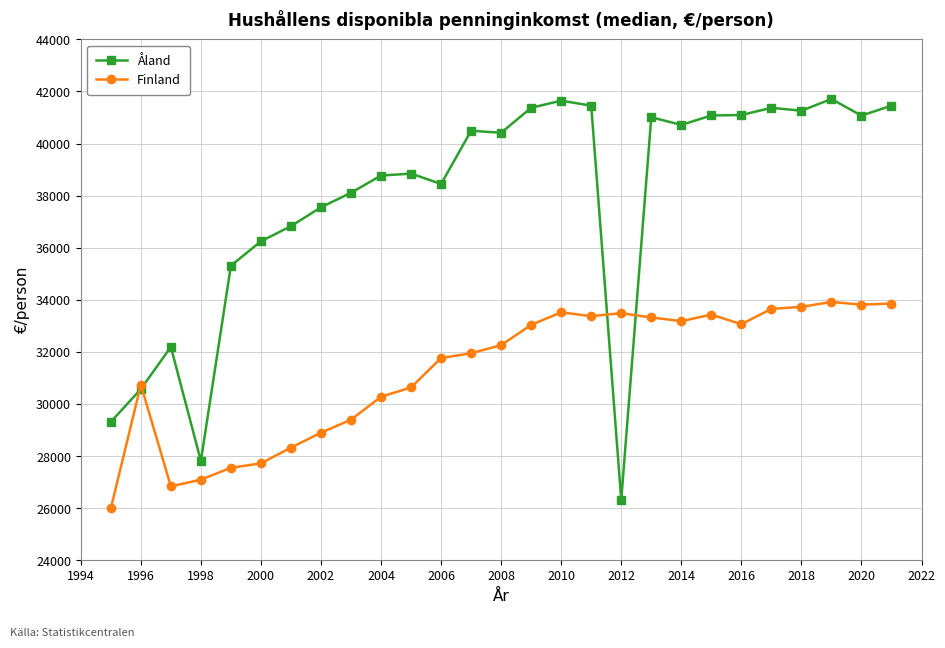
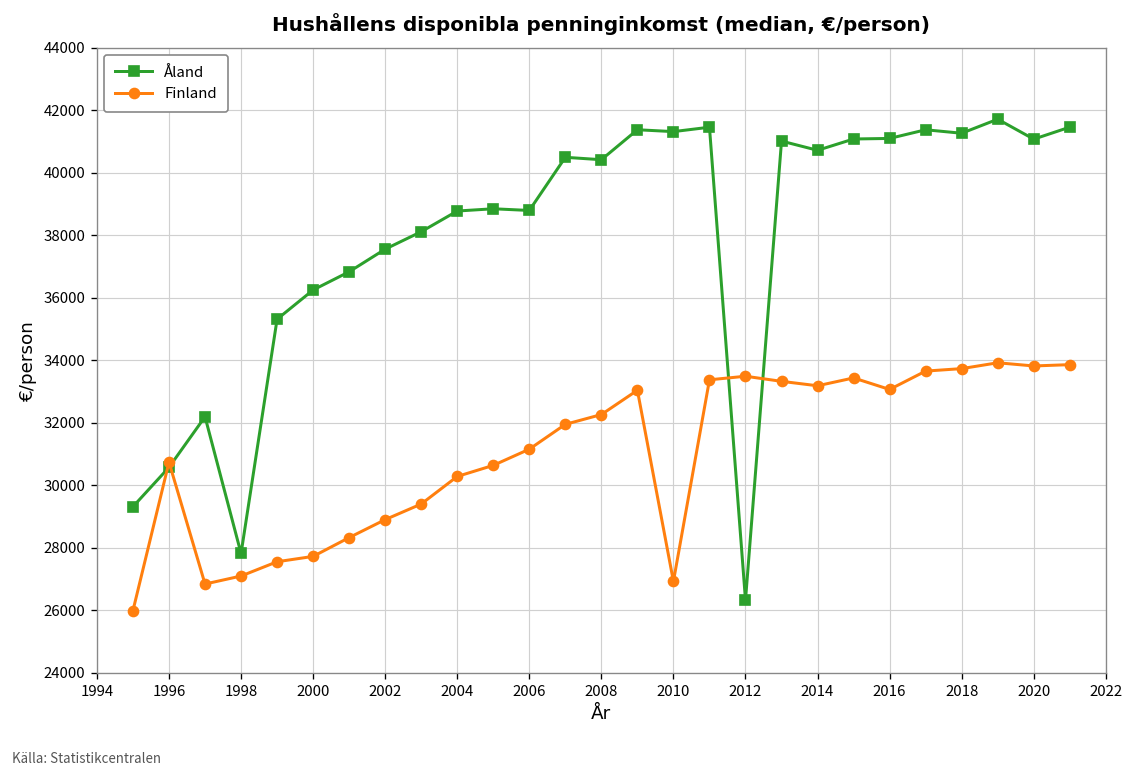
Åland, 2006: 38400 -> 38800
Finland, 2006: 31800 -> 31200
Åland, 2010: 41600 -> 41300
Finland, 2010: 33500 -> 26900
